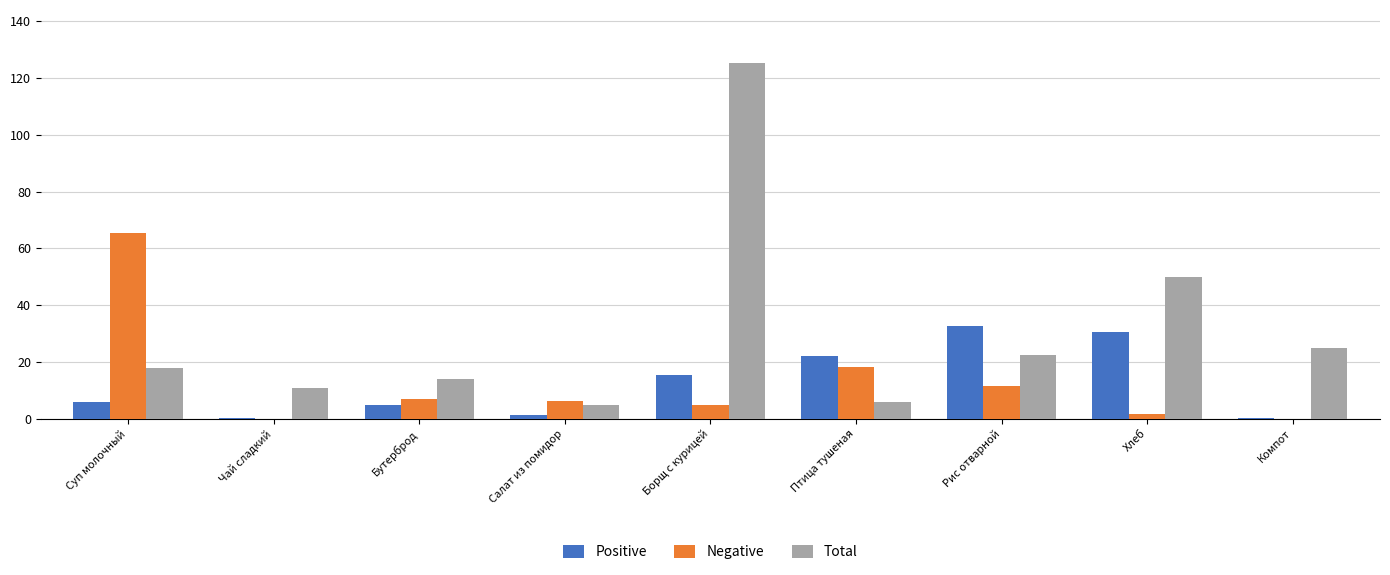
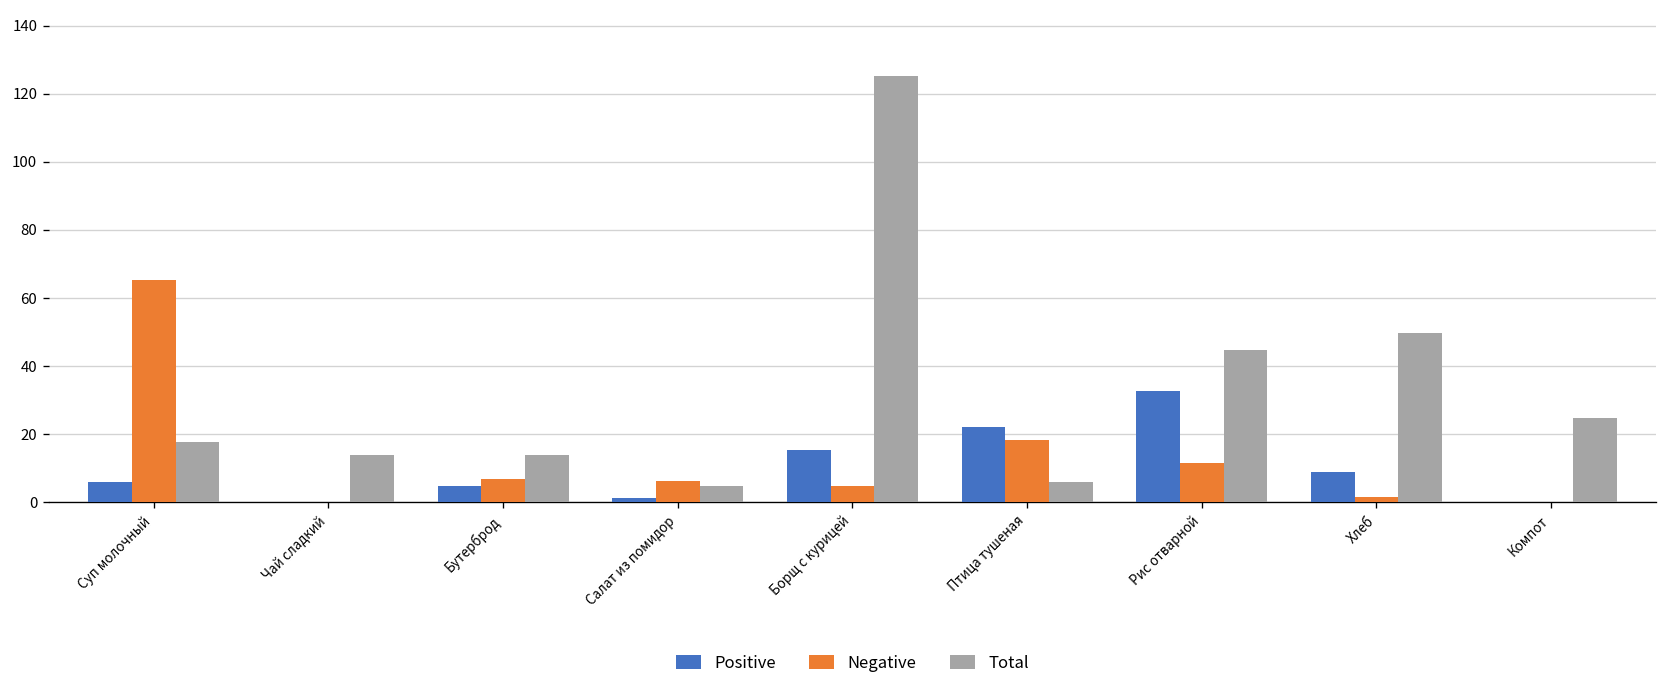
Total, Чай сладкий: 11 -> 14
Total, Рис отварной: 23 -> 45
Positive, Хлеб: 31 -> 9
